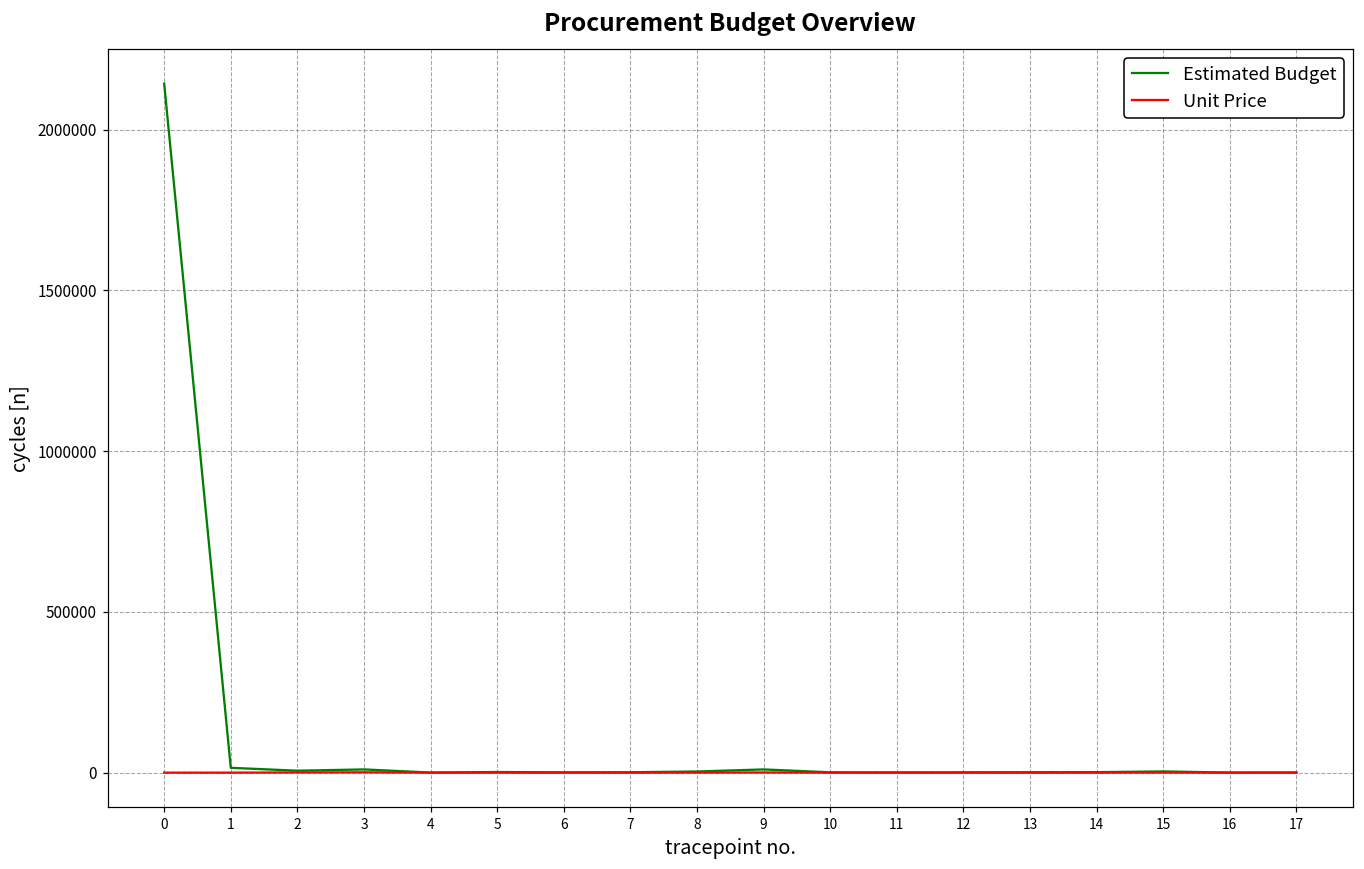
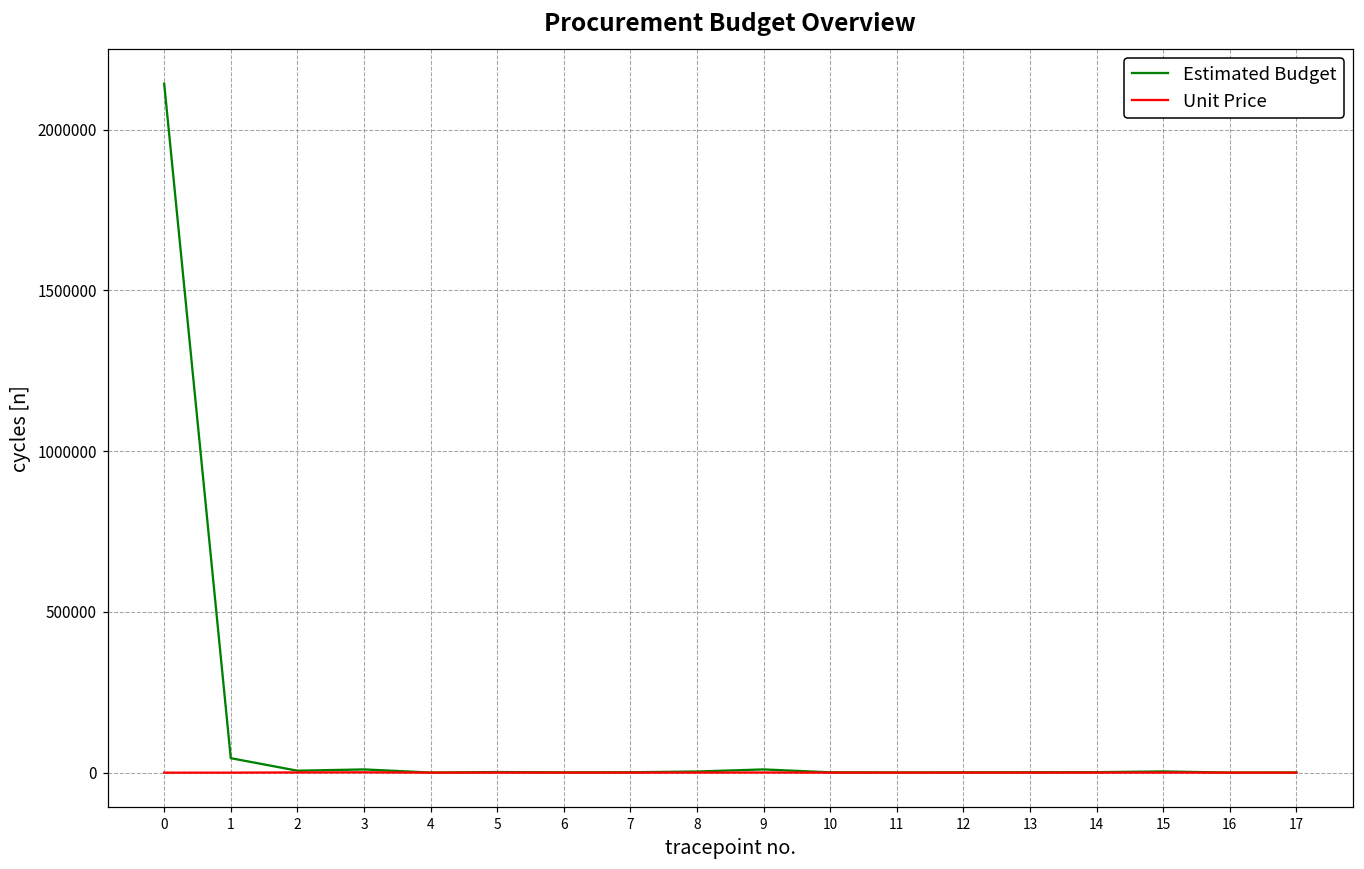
Estimated Budget, 1: 20000 -> 50000
